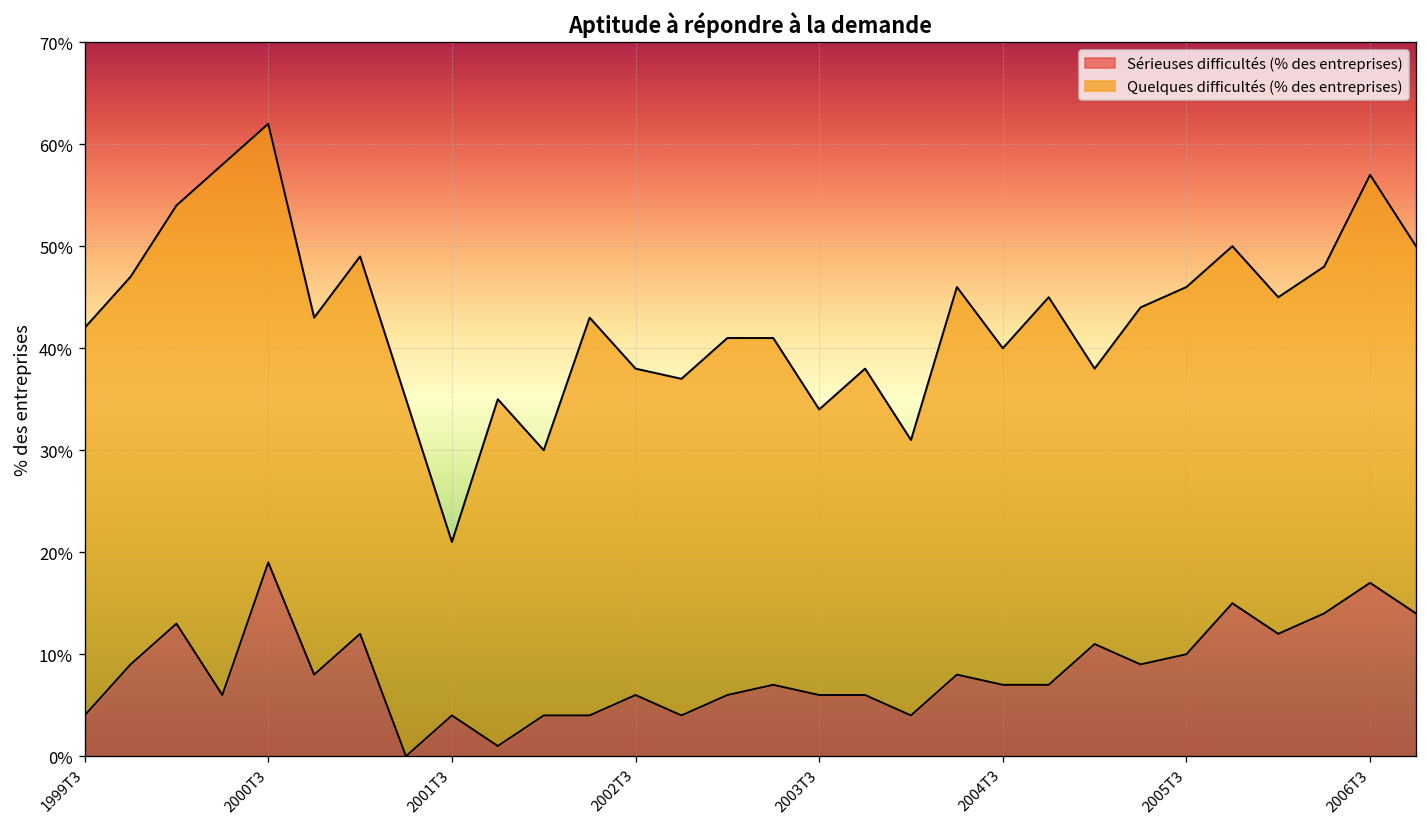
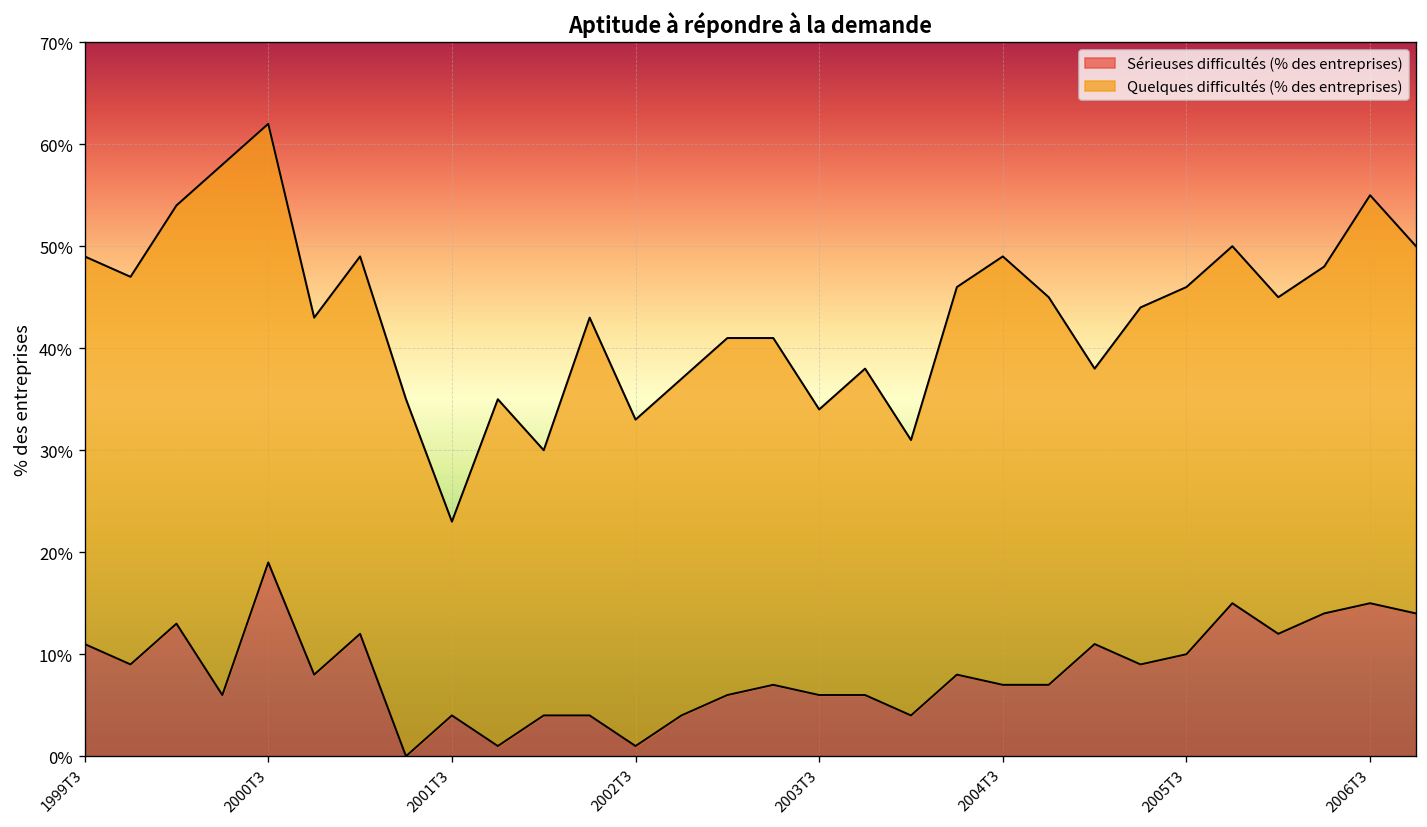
Sérieuses difficultés (% des entreprises), 1999T3: 4% -> 11%
Quelques difficultés (% des entreprises), 2001T3: 17% -> 19%
Sérieuses difficultés (% des entreprises), 2002T3: 6% -> 1%
Quelques difficultés (% des entreprises), 2004T3: 33% -> 42%
Sérieuses difficultés (% des entreprises), 2006T3: 17% -> 15%
